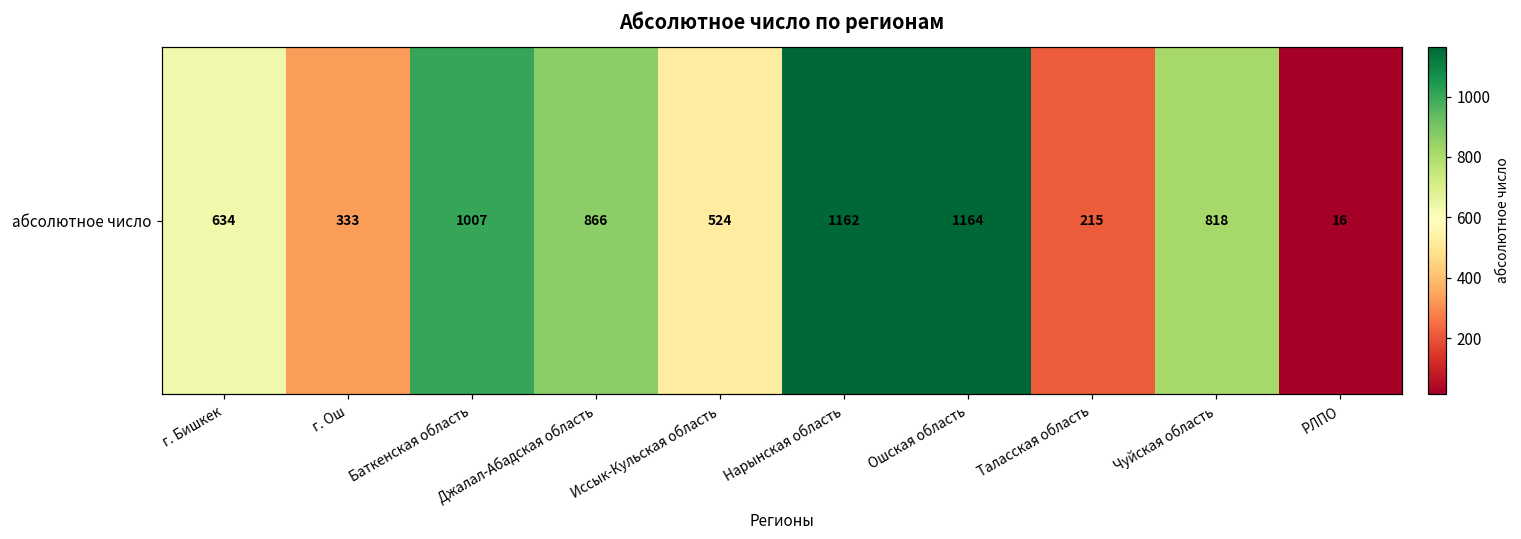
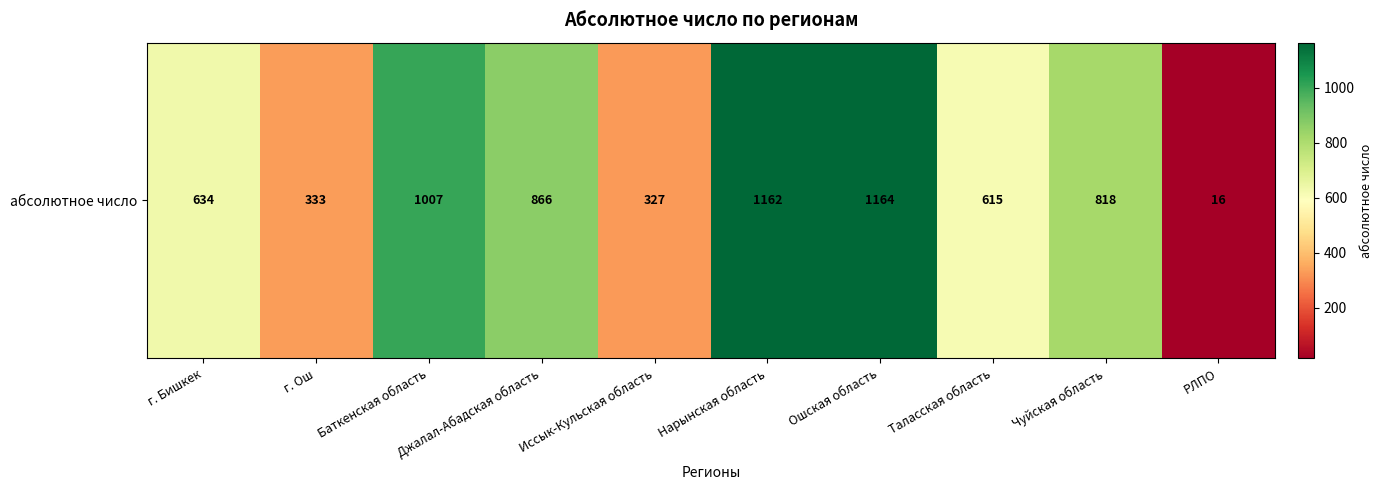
абсолютное число, Иссык-Кульская область: 524 -> 327
абсолютное число, Таласская область: 215 -> 615
